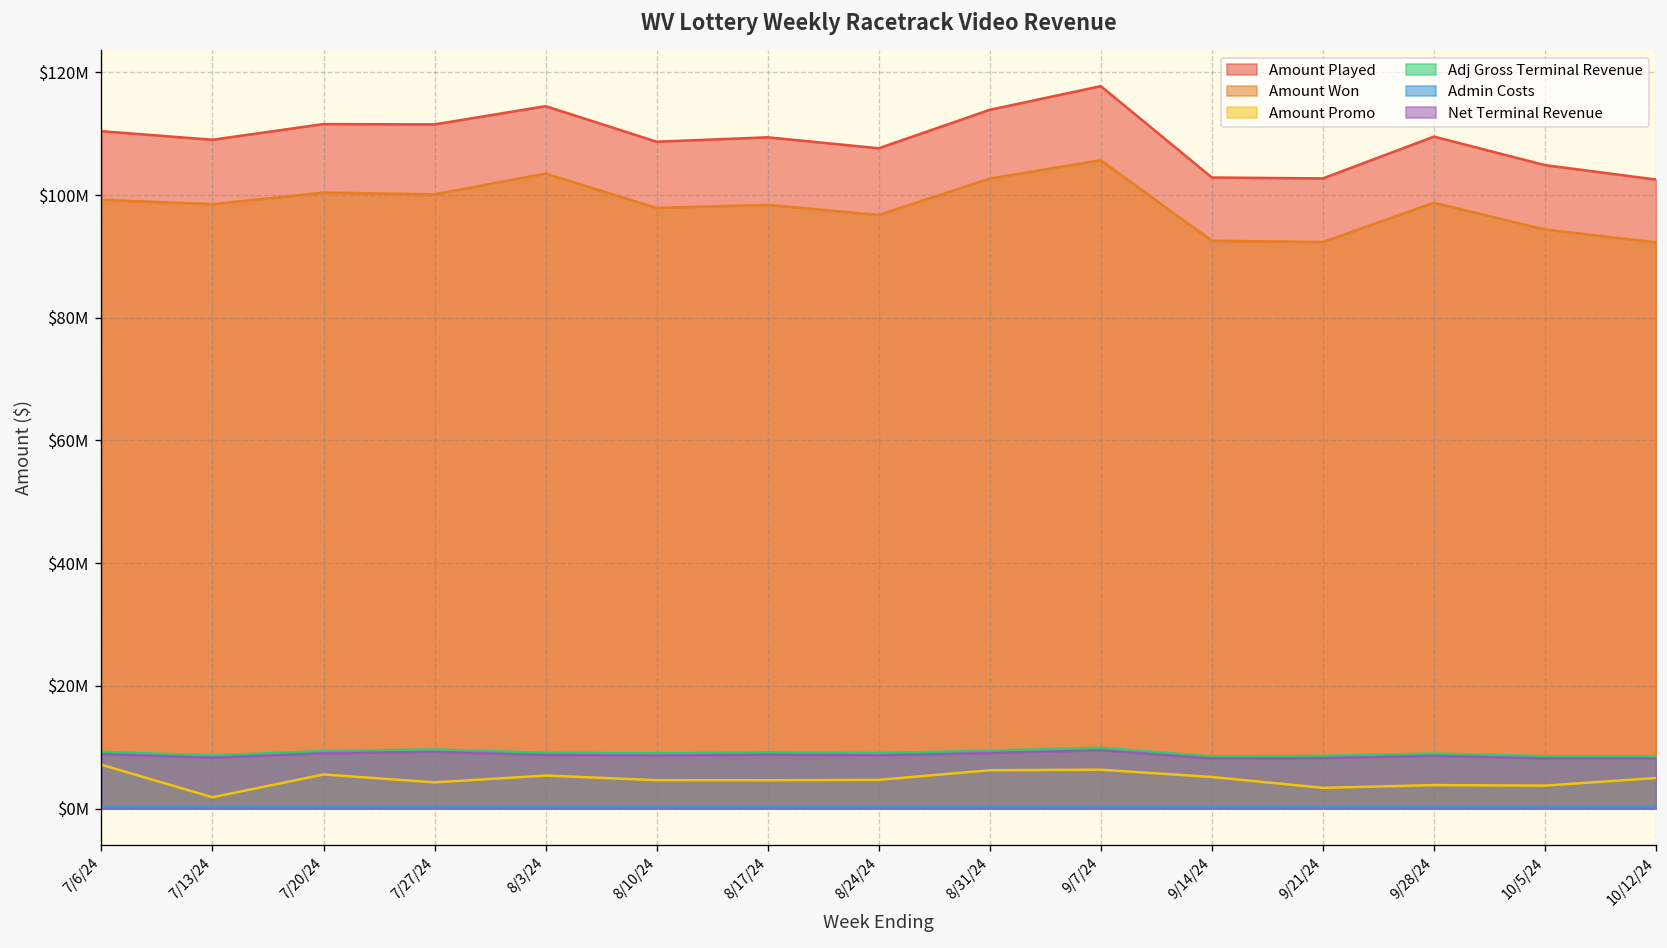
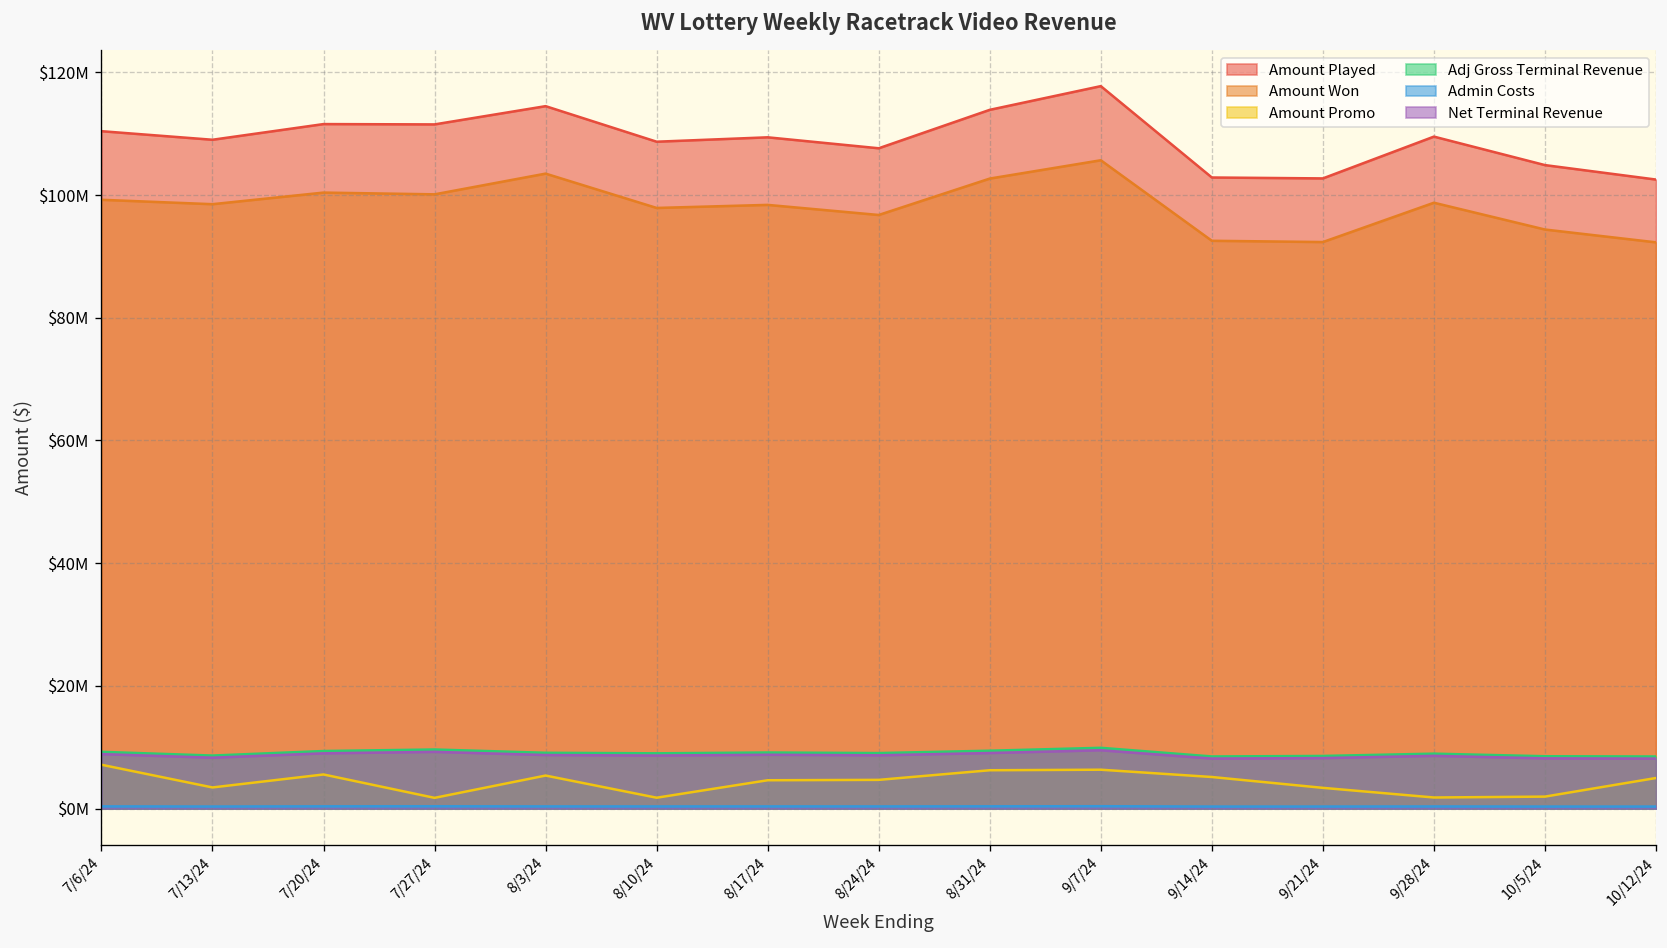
Amount Promo, 7/13/24: $2000000 -> $3000000
Amount Promo, 7/27/24: $4000000 -> $2000000
Amount Promo, 8/10/24: $5000000 -> $2000000
Amount Promo, 9/28/24: $4000000 -> $2000000
Amount Promo, 10/5/24: $4000000 -> $2000000
